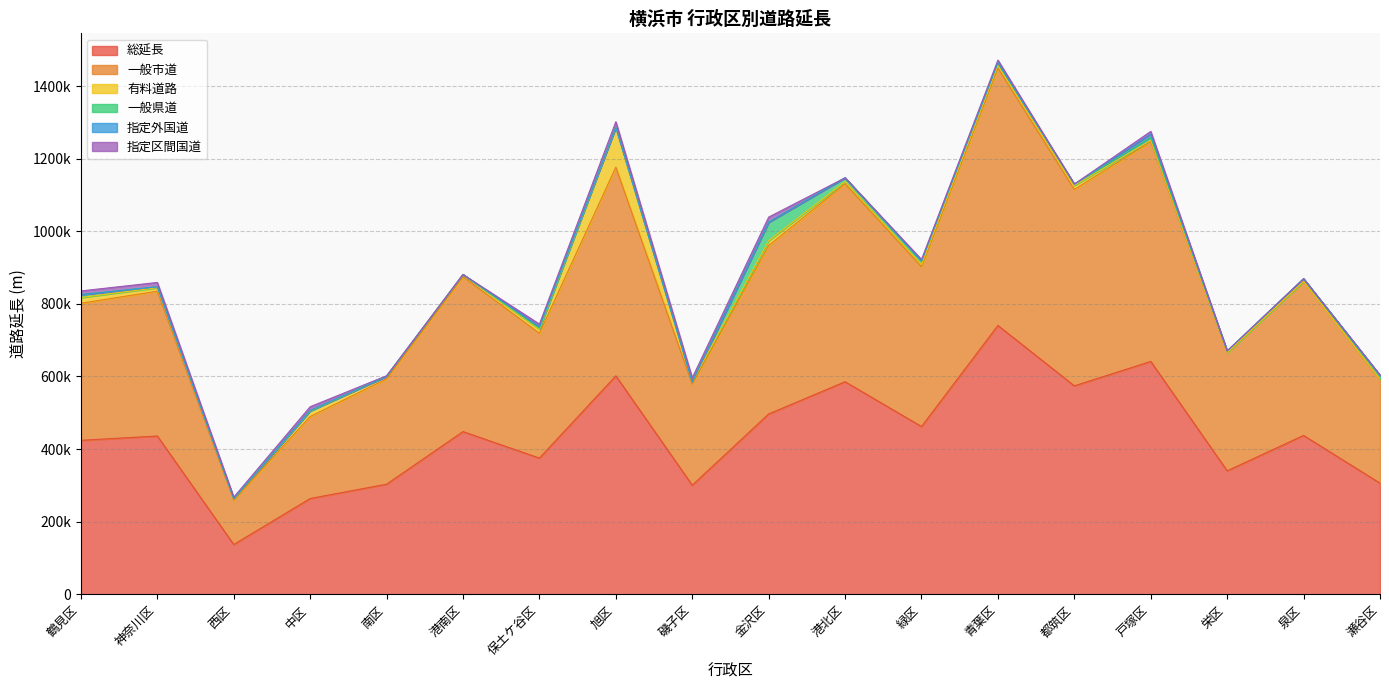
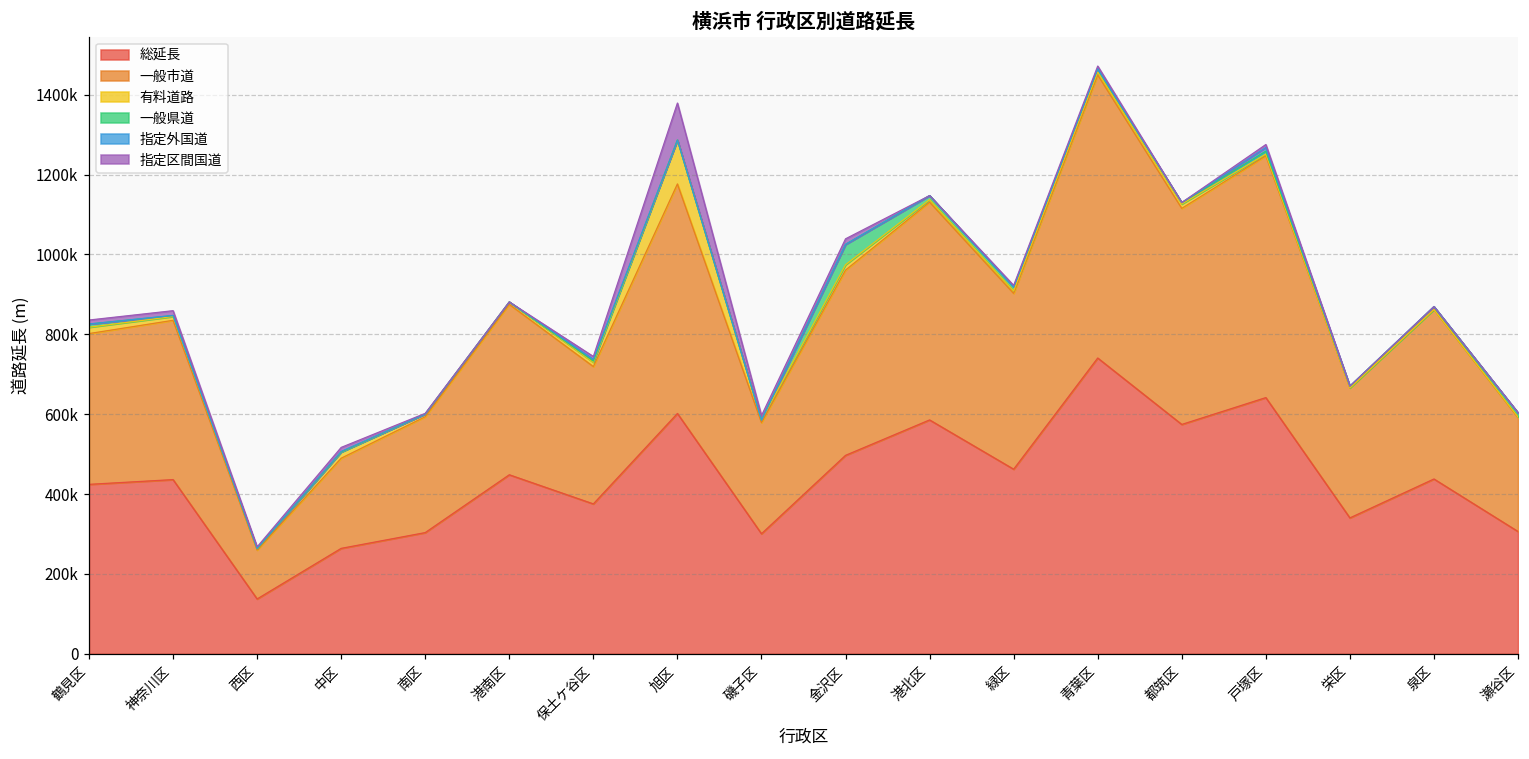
指定区間国道, 旭区: 20000 -> 90000
